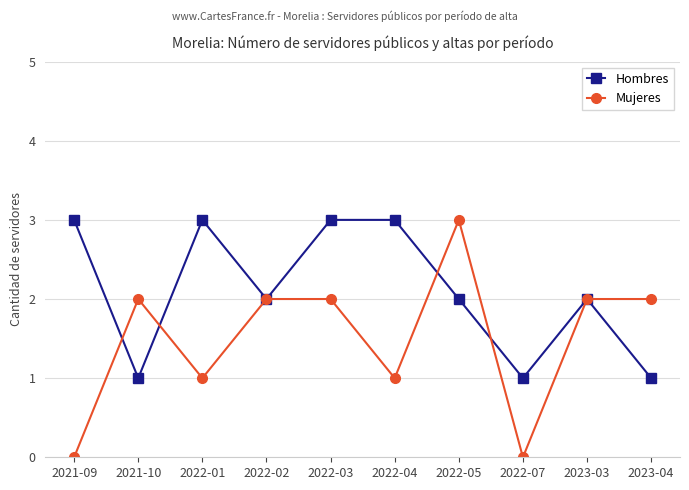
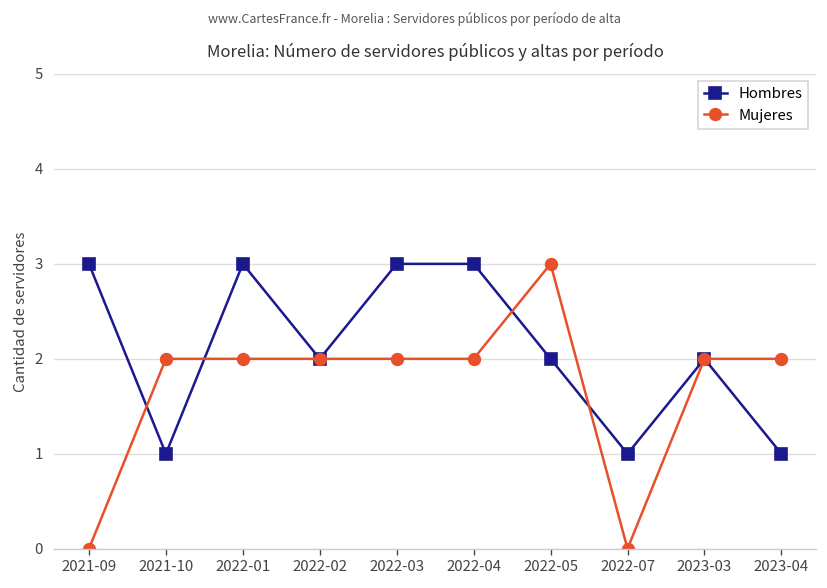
Mujeres, 2022-01: 1 -> 2
Mujeres, 2022-04: 1 -> 2
